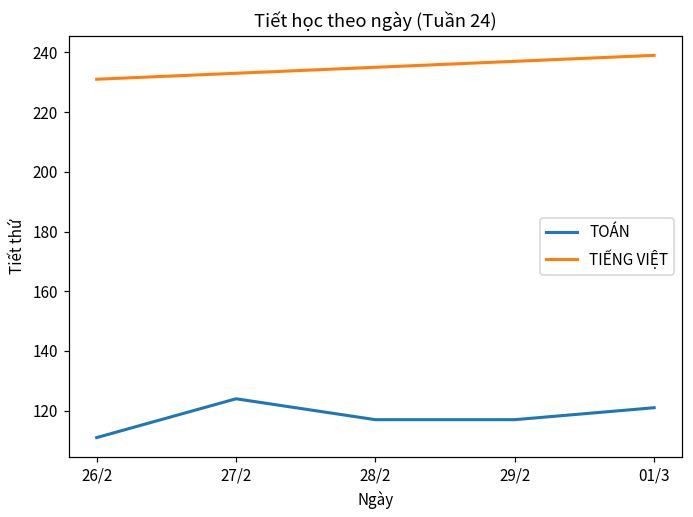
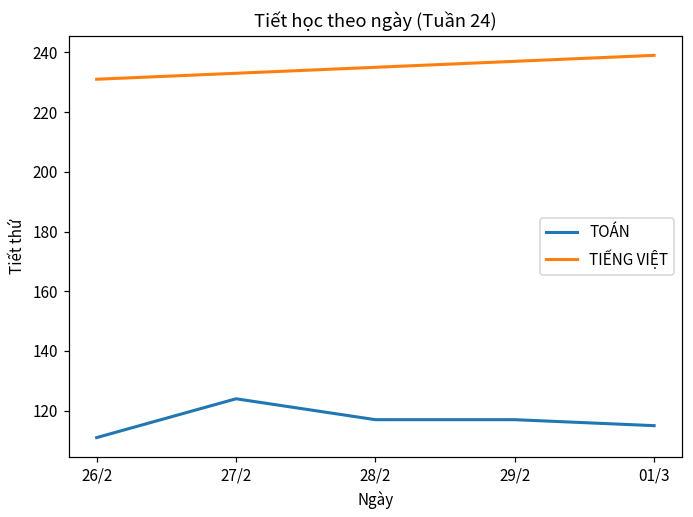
TOÁN, 01/3: 121 -> 115
